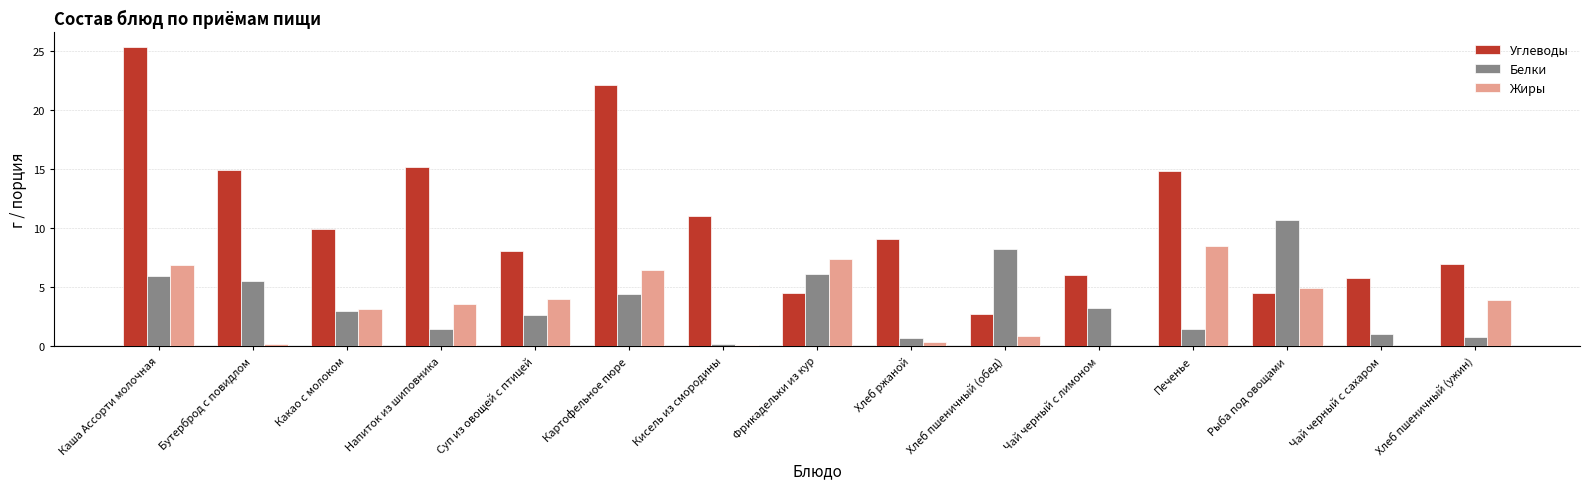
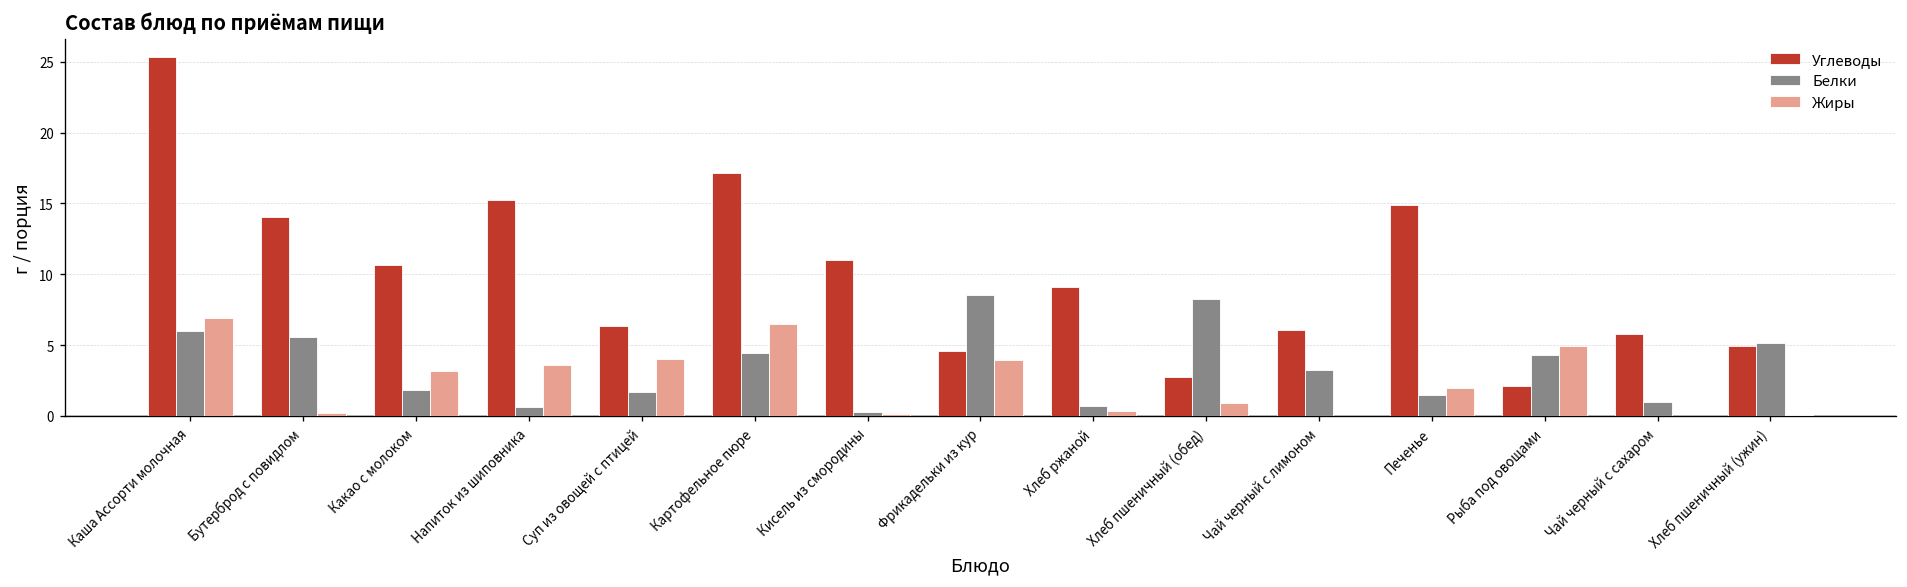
Углеводы, Бутерброд с повидлом: 14.9 -> 14.0
Углеводы, Какао с молоком: 10.0 -> 10.7
Белки, Какао с молоком: 3.0 -> 1.8
Белки, Напиток из шиповника: 1.5 -> 0.6
Углеводы, Суп из овощей с птицей: 8.0 -> 6.4
Белки, Суп из овощей с птицей: 2.7 -> 1.7
Углеводы, Картофельное пюре: 22.1 -> 17.1
Белки, Фрикадельки из кур: 6.2 -> 8.6
Жиры, Фрикадельки из кур: 7.4 -> 4.0
Жиры, Печенье: 8.5 -> 2.0
Углеводы, Рыба под овощами: 4.5 -> 2.1
Белки, Рыба под овощами: 10.7 -> 4.3
Углеводы, Хлеб пшеничный (ужин): 7.0 -> 4.9
Белки, Хлеб пшеничный (ужин): 0.8 -> 5.2
Жиры, Хлеб пшеничный (ужин): 3.9 -> 0.1
